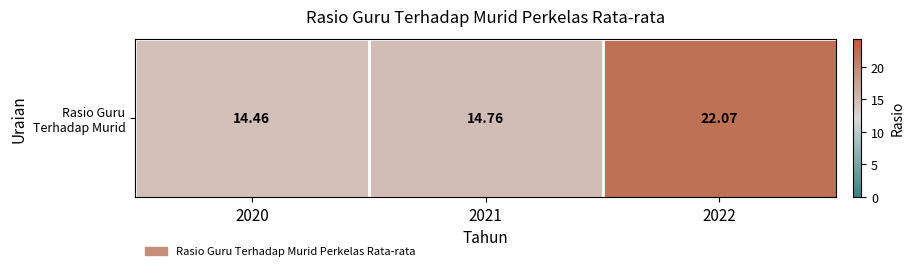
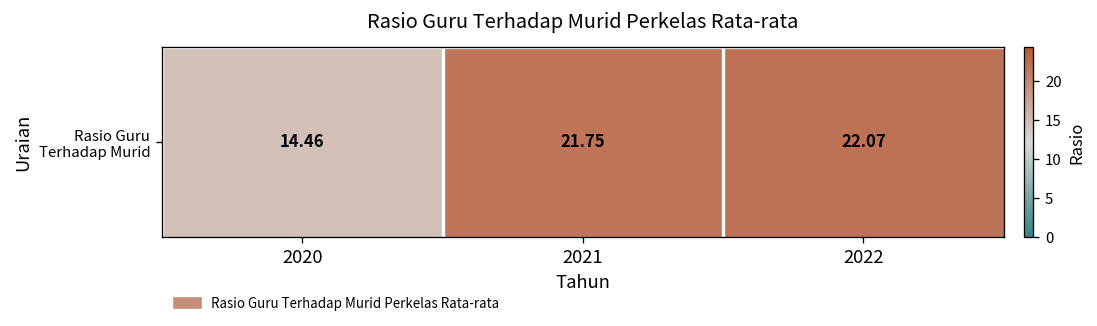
Rasio Guru Terhadap Murid, 2021: 14.76 -> 21.75
